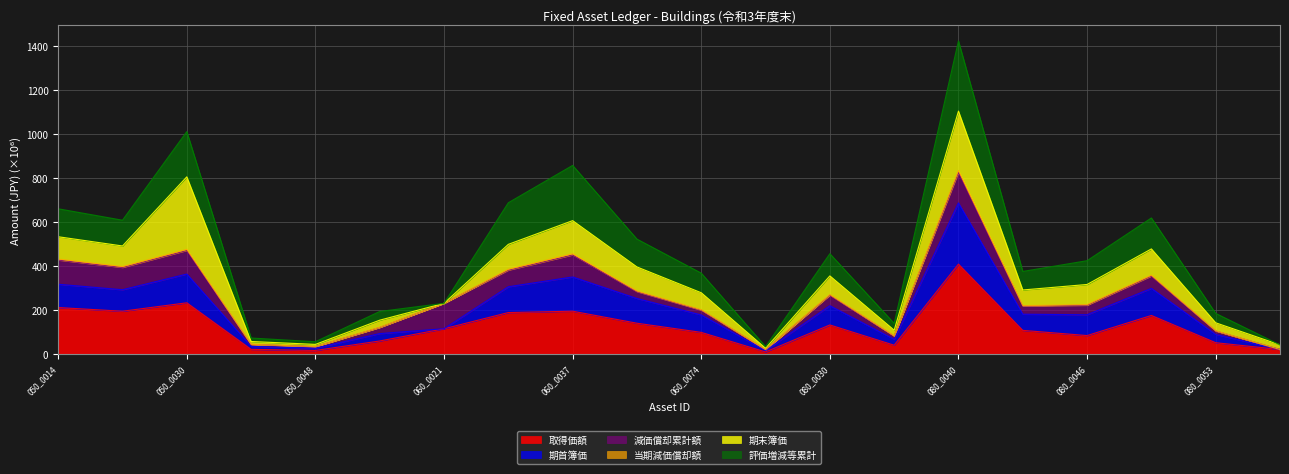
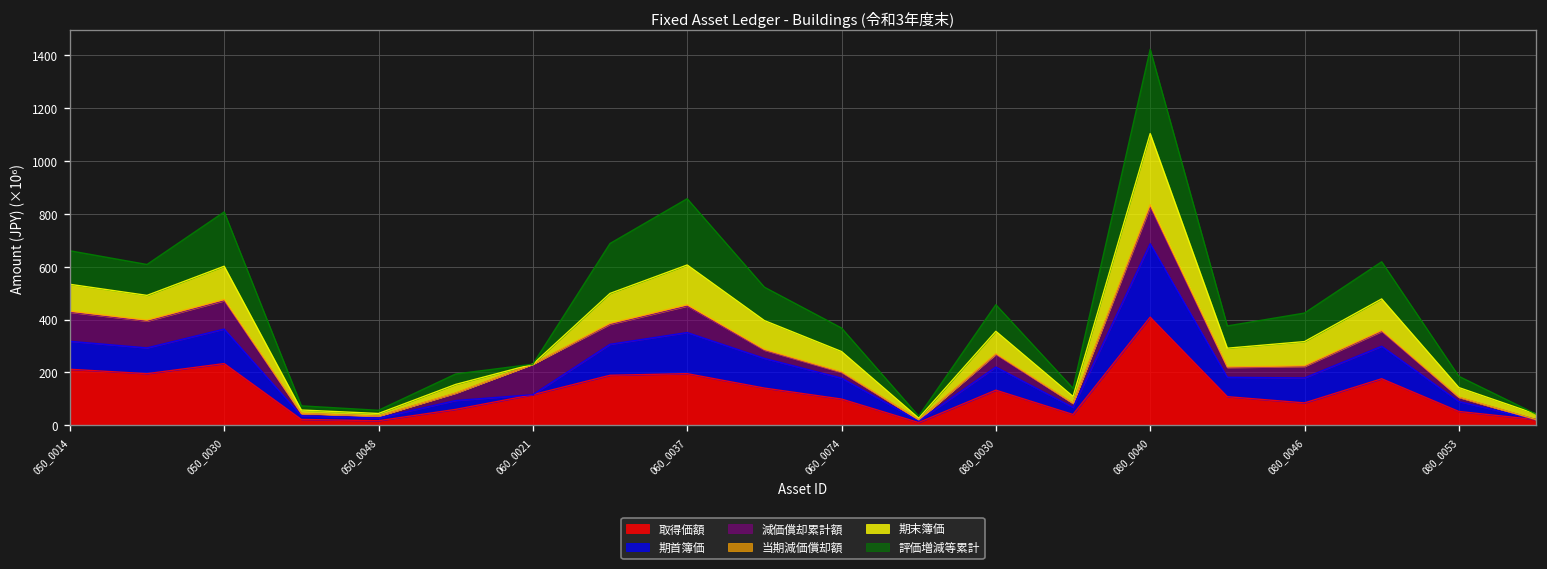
期末簿価, 050_0030: 330 -> 130
